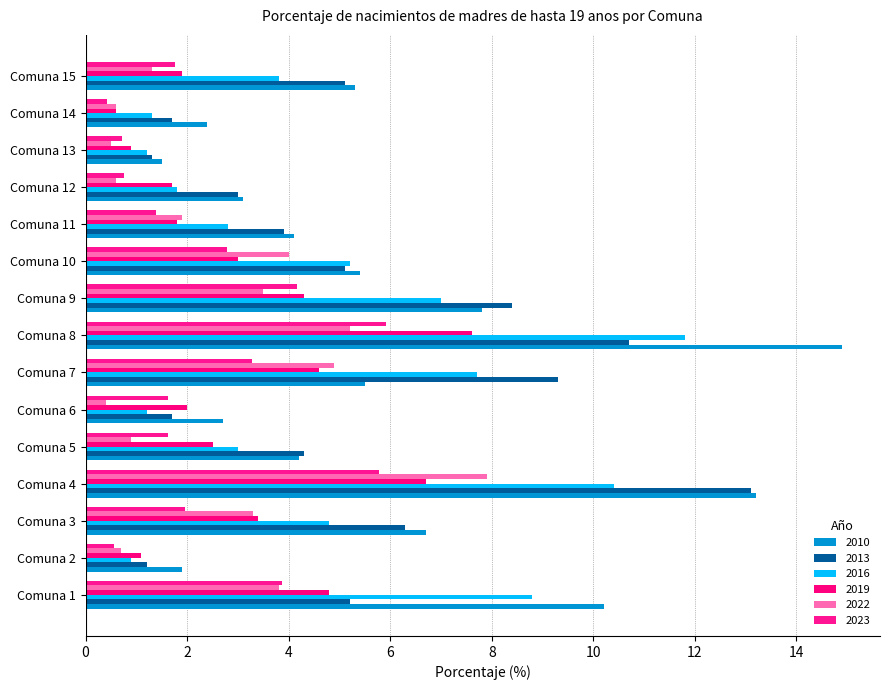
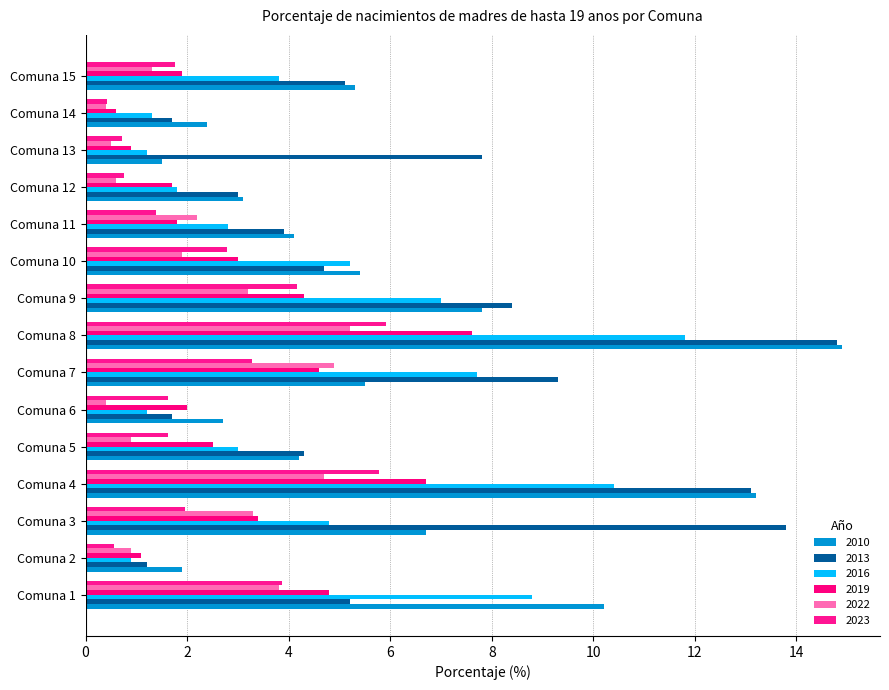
2022, Comuna 14: 0.6 -> 0.4
2013, Comuna 13: 1.3 -> 7.8
2022, Comuna 11: 1.9 -> 2.2
2022, Comuna 10: 4.0 -> 1.9
2013, Comuna 10: 5.1 -> 4.7
2022, Comuna 9: 3.5 -> 3.2
2013, Comuna 8: 10.7 -> 14.8
2022, Comuna 4: 7.9 -> 4.7
2013, Comuna 3: 6.3 -> 13.8
2022, Comuna 2: 0.7 -> 0.9
